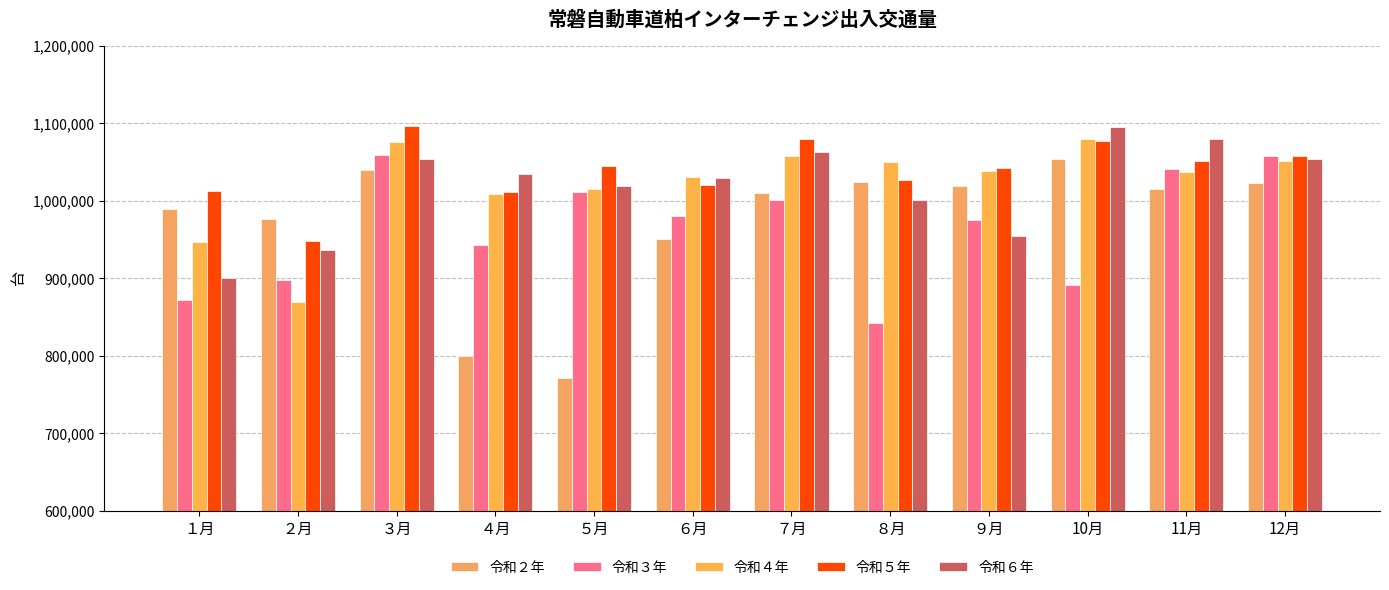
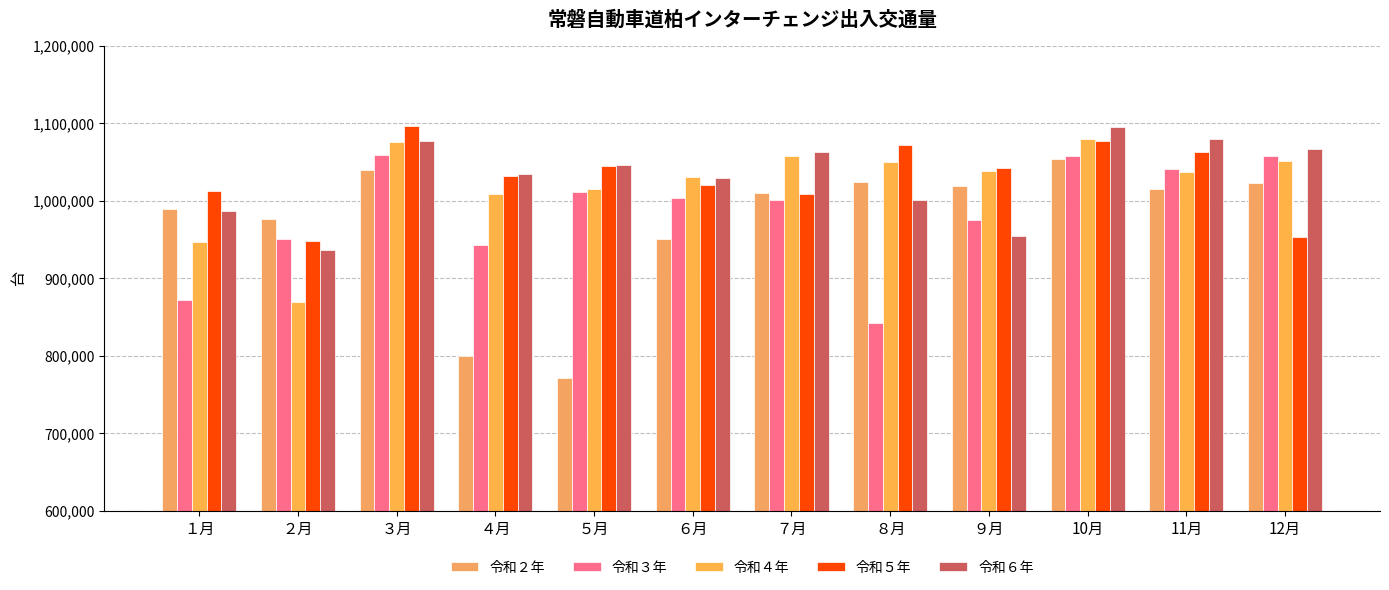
令和６年, １月: 900,000 -> 990,000
令和３年, ２月: 900,000 -> 950,000
令和６年, ３月: 1,050,000 -> 1,080,000
令和５年, ４月: 1,010,000 -> 1,030,000
令和６年, ５月: 1,020,000 -> 1,050,000
令和３年, ６月: 980,000 -> 1,000,000
令和５年, ７月: 1,080,000 -> 1,010,000
令和５年, ８月: 1,030,000 -> 1,070,000
令和３年, 10月: 890,000 -> 1,060,000
令和５年, 11月: 1,050,000 -> 1,060,000
令和５年, 12月: 1,060,000 -> 950,000
令和６年, 12月: 1,050,000 -> 1,070,000
